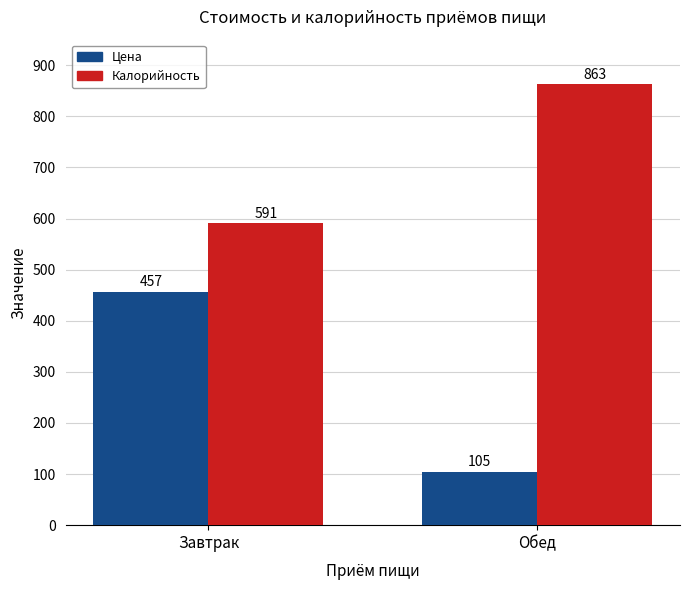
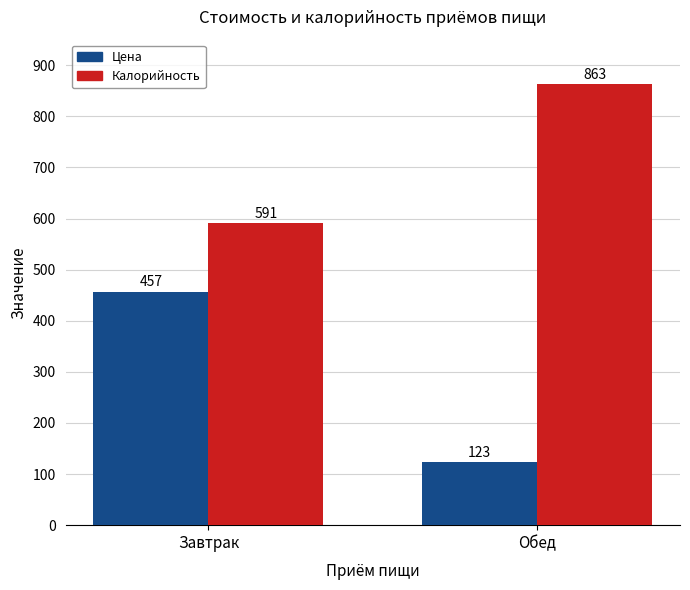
Цена, Обед: 105 -> 123
